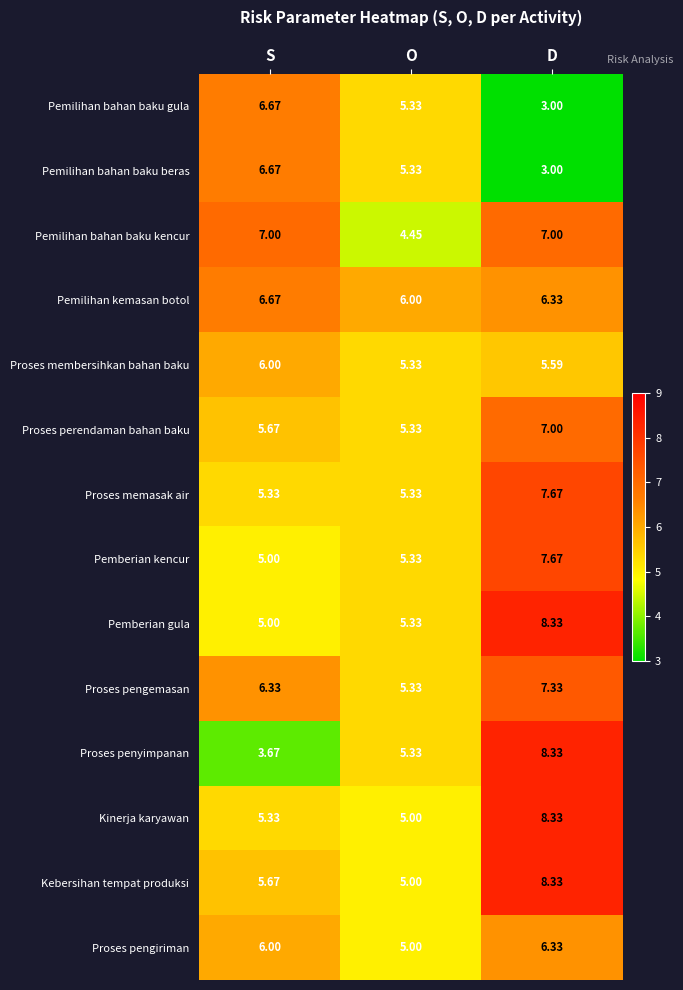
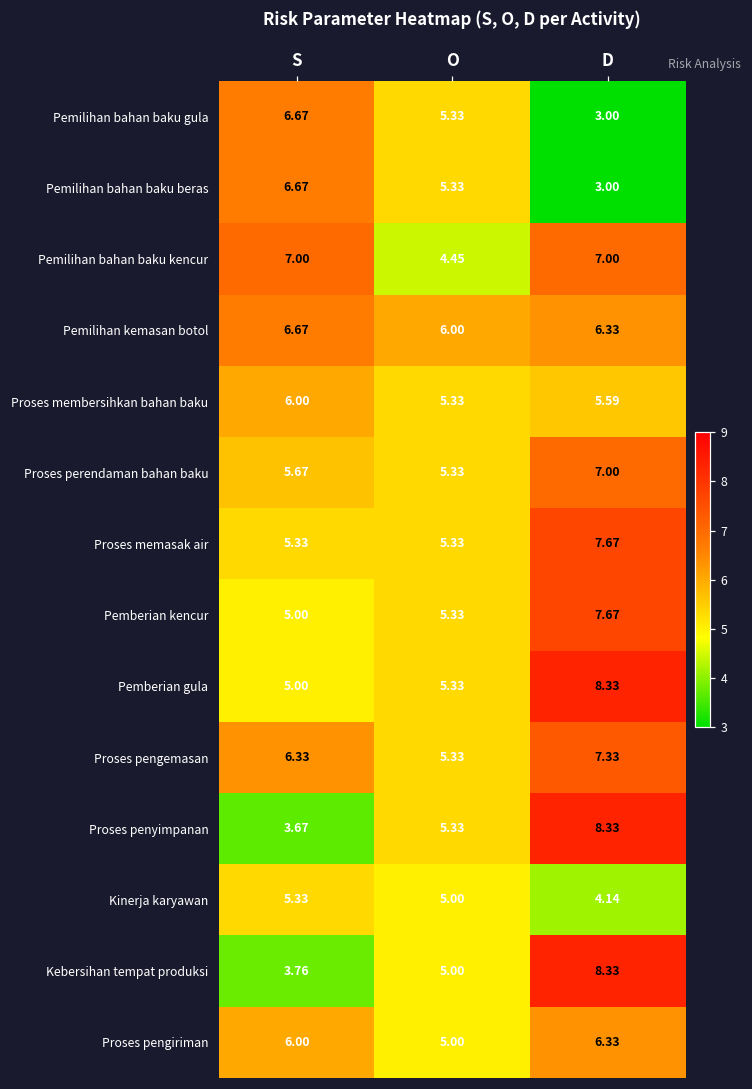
Kinerja karyawan, D: 8.33 -> 4.14
Kebersihan tempat produksi, S: 5.67 -> 3.76
